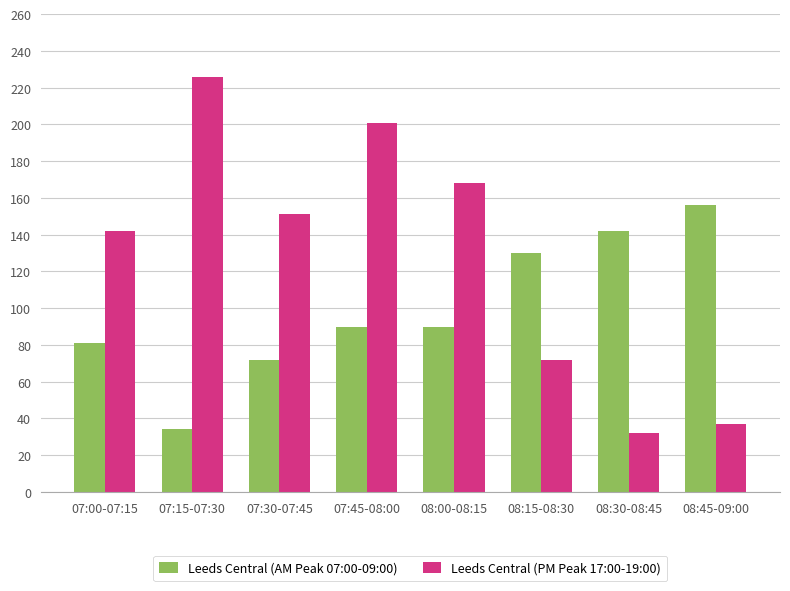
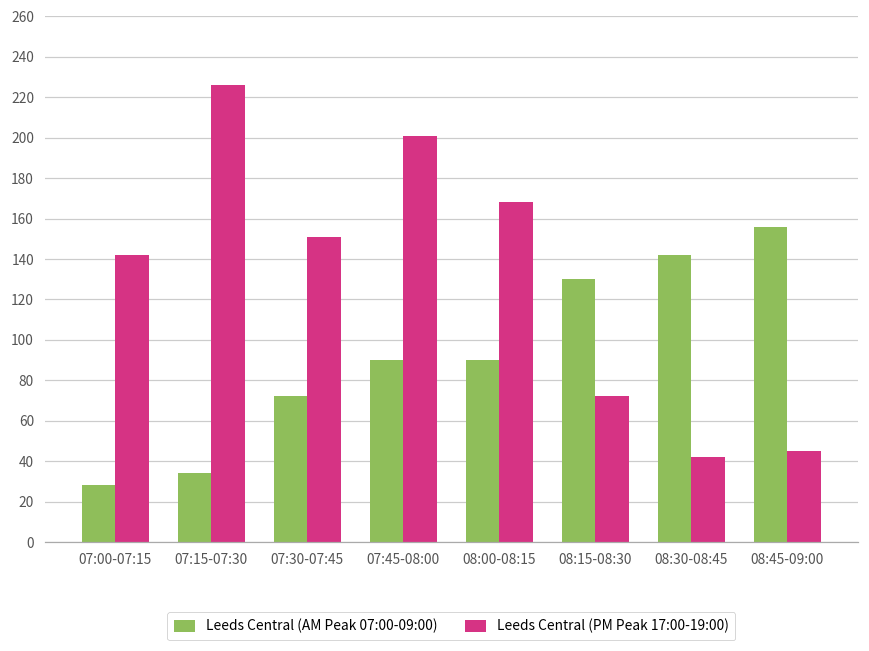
Leeds Central (AM Peak 07:00-09:00), 07:00-07:15: 81 -> 28
Leeds Central (PM Peak 17:00-19:00), 08:30-08:45: 32 -> 42
Leeds Central (PM Peak 17:00-19:00), 08:45-09:00: 37 -> 45
